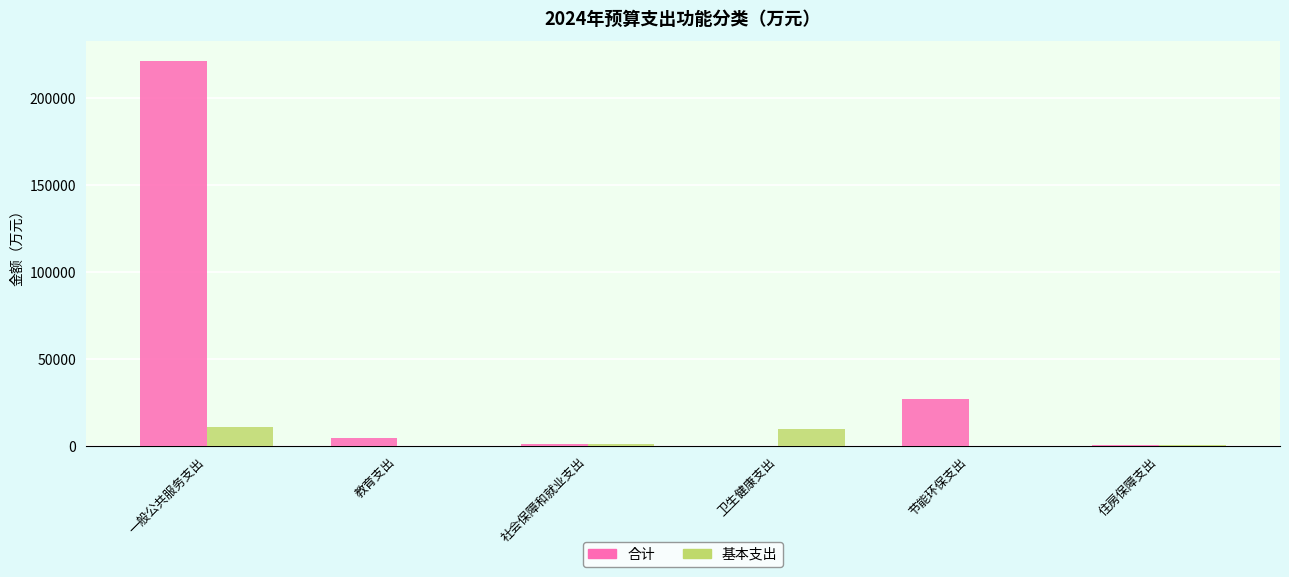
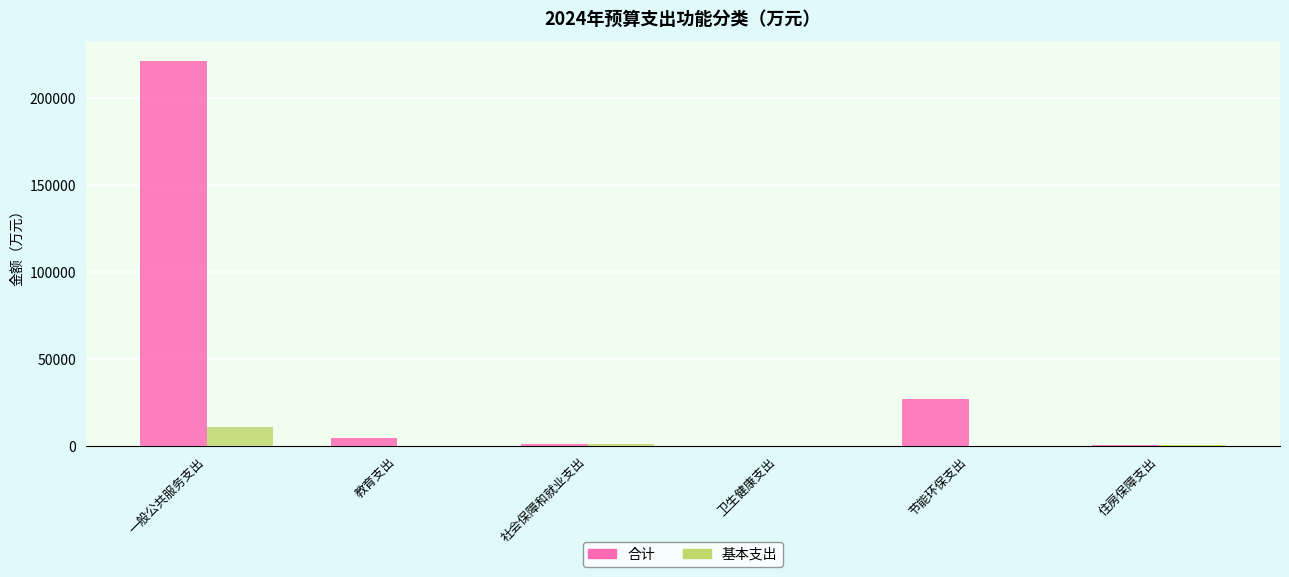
基本支出, 卫生健康支出: 10000 -> 0
